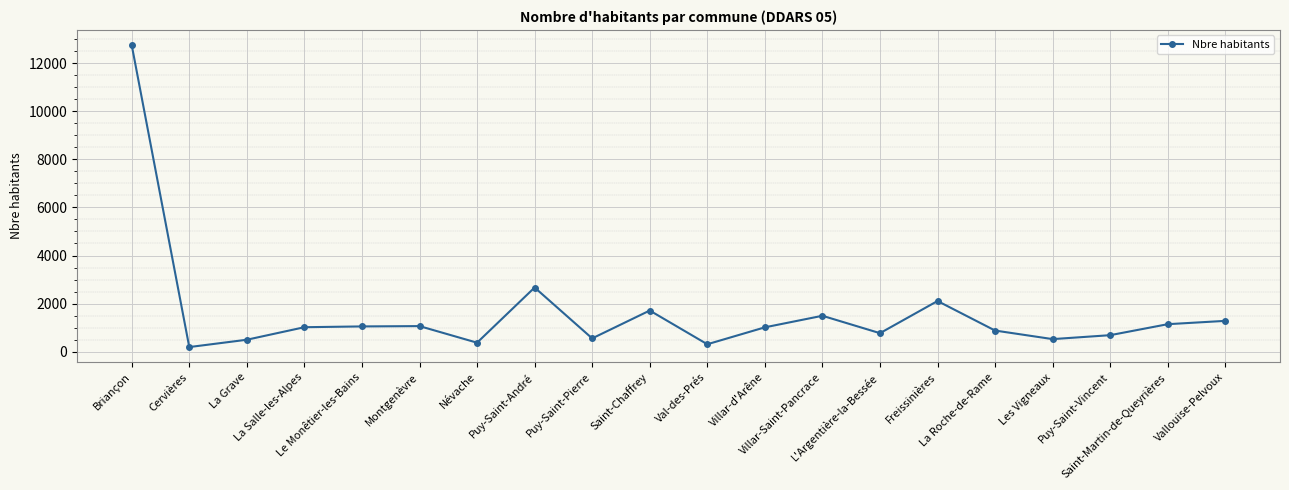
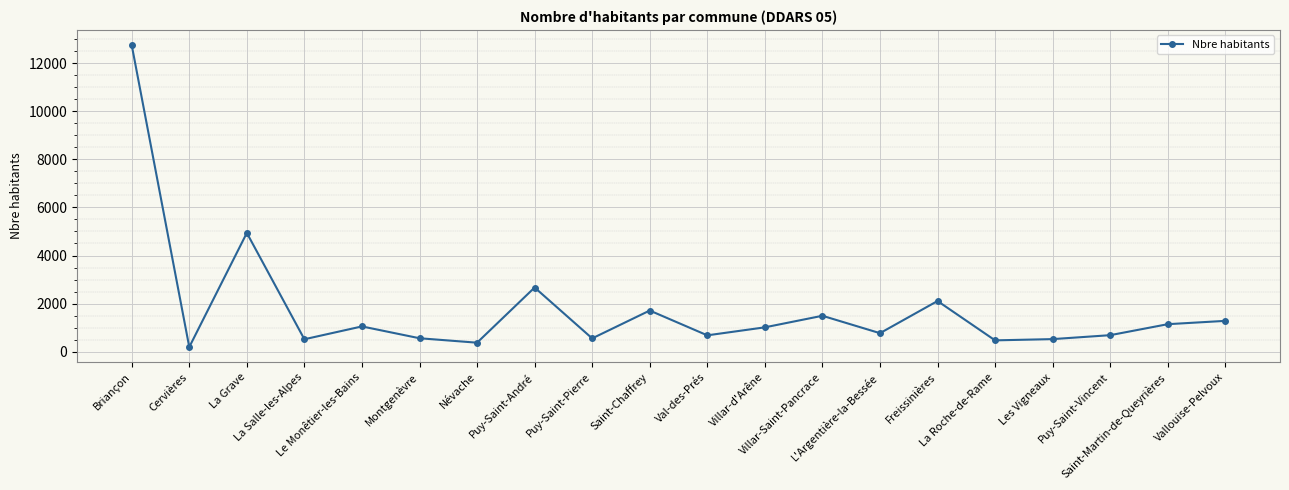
La Grave: 500 -> 4900
La Salle-les-Alpes: 1000 -> 500
Montgenèvre: 1100 -> 600
Val-des-Prés: 300 -> 700
La Roche-de-Rame: 900 -> 500
